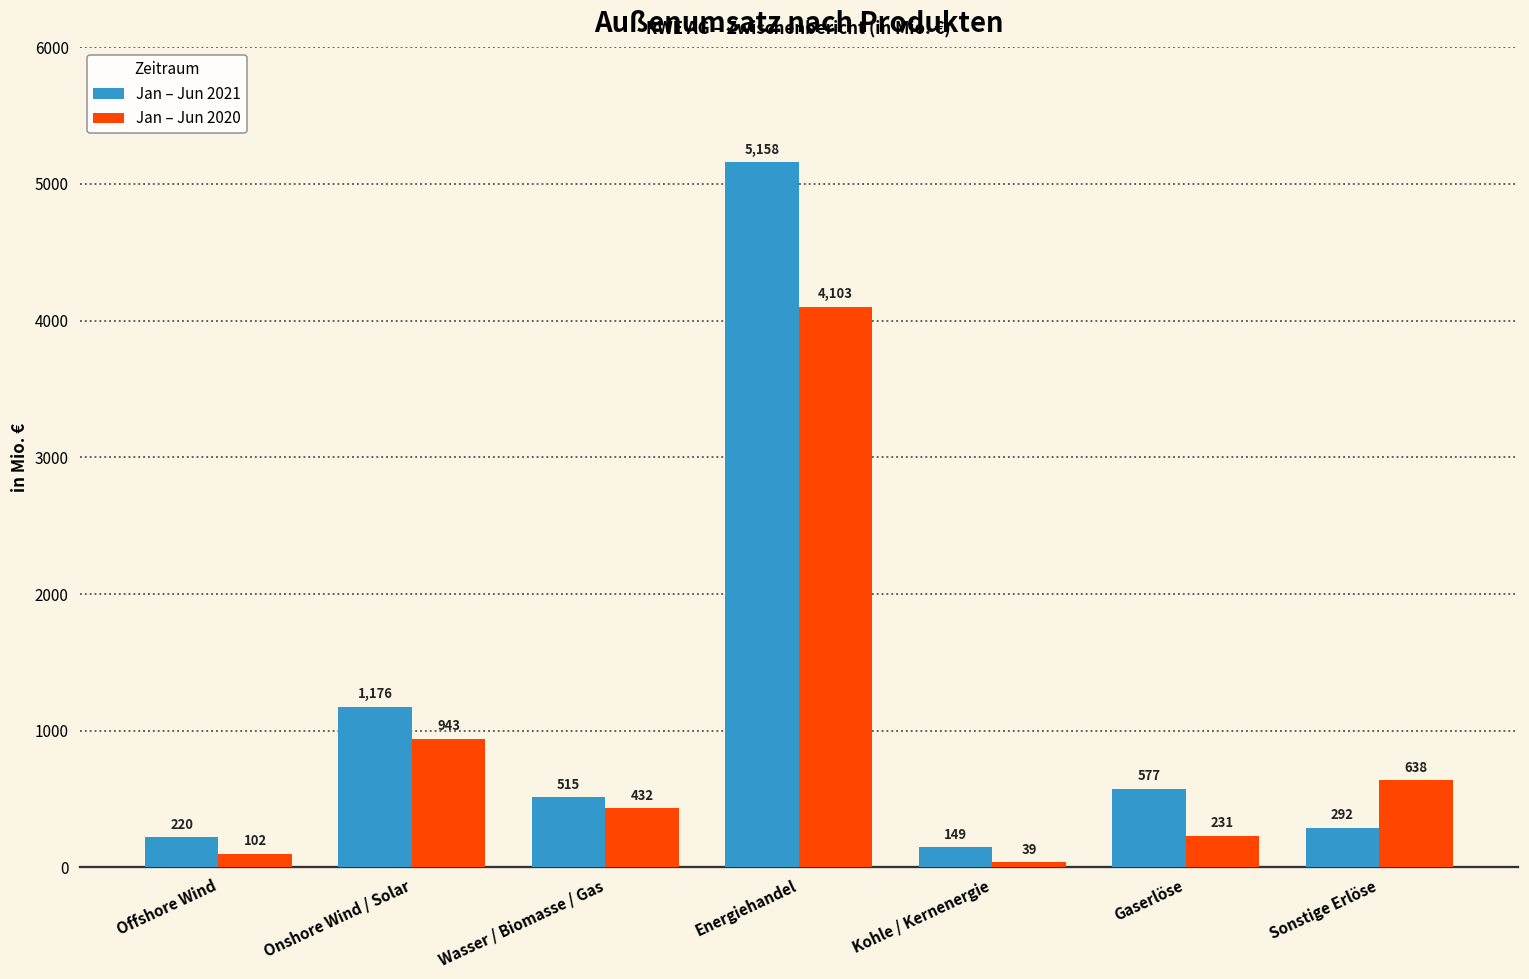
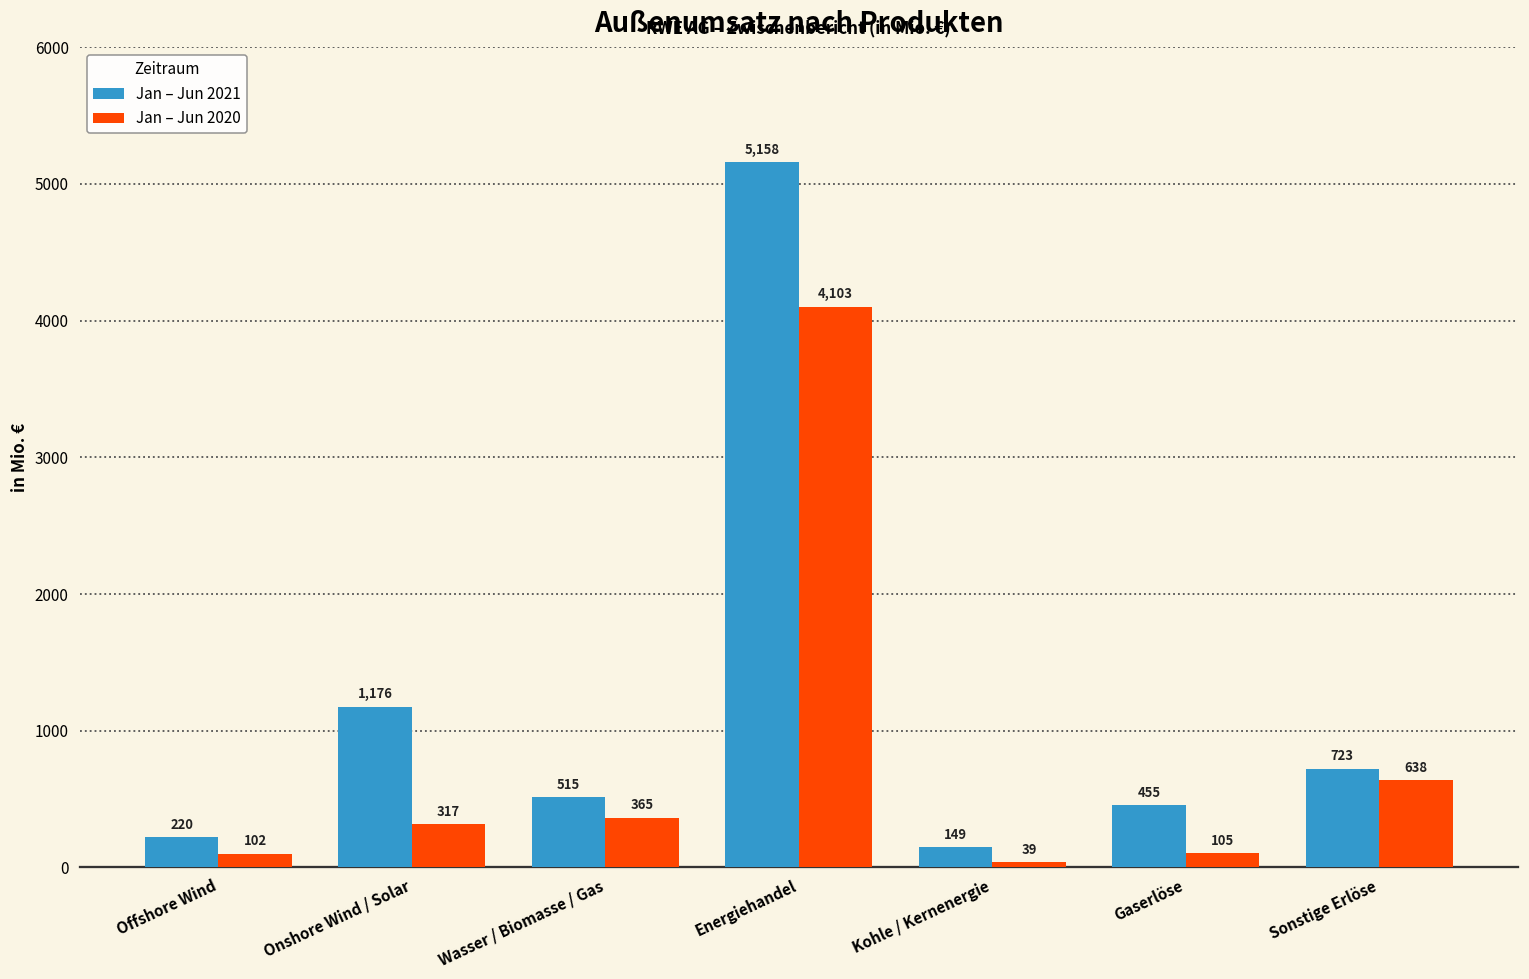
Jan – Jun 2020, Onshore Wind / Solar: 943 -> 317
Jan – Jun 2020, Wasser / Biomasse / Gas: 432 -> 365
Jan – Jun 2021, Gaserlöse: 577 -> 455
Jan – Jun 2020, Gaserlöse: 231 -> 105
Jan – Jun 2021, Sonstige Erlöse: 292 -> 723
